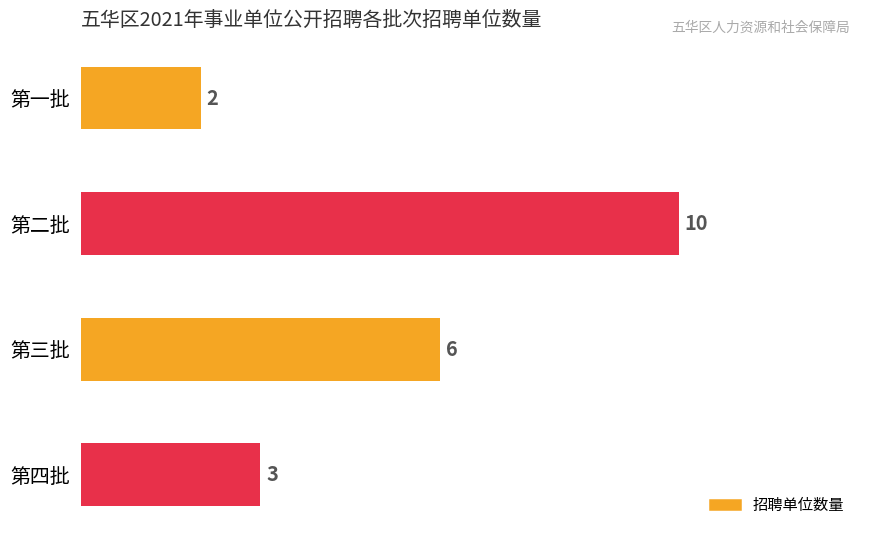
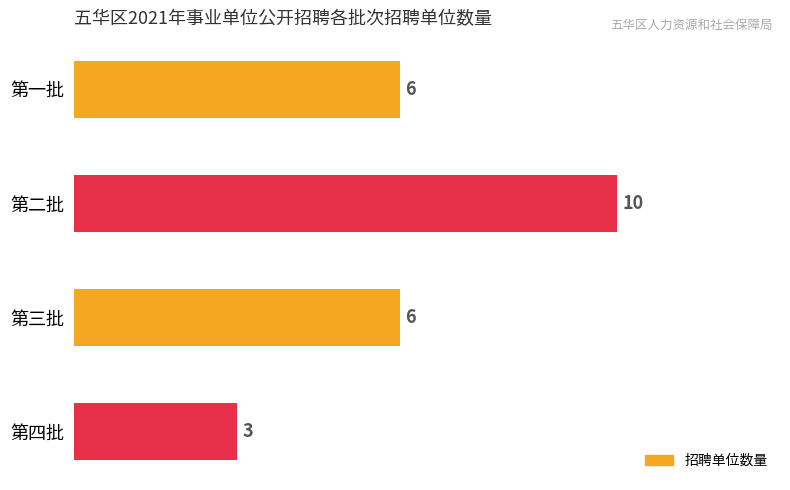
第一批: 2 -> 6
